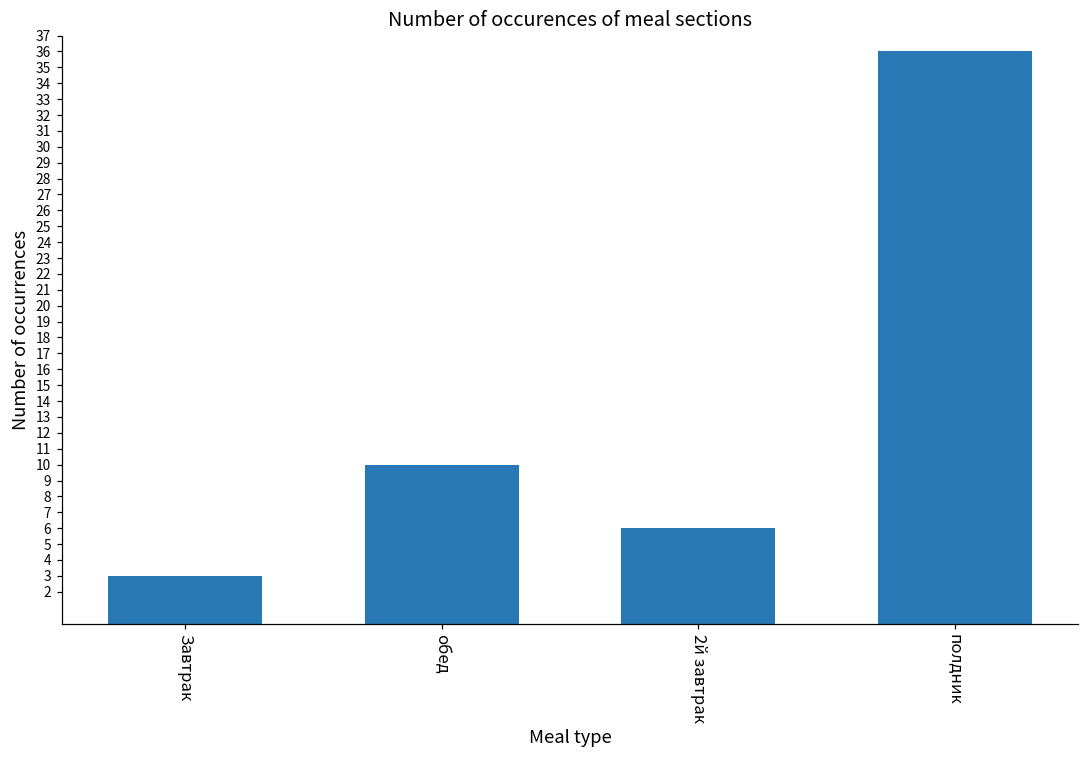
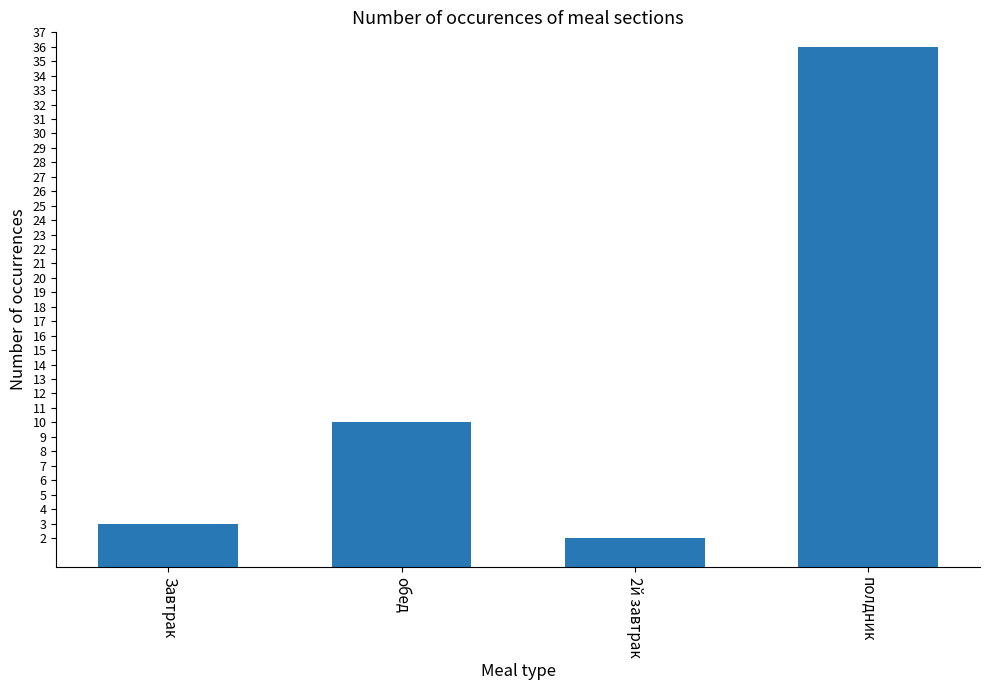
2й завтрак: 6 -> 2
